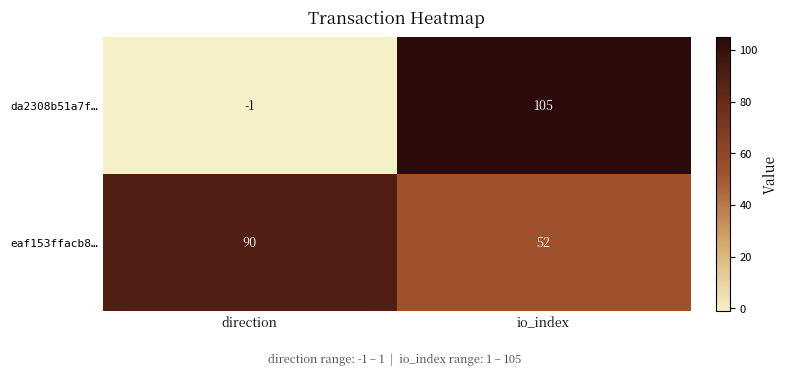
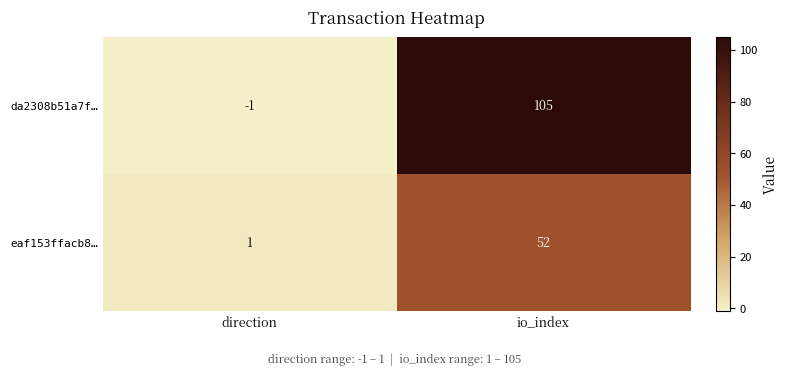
eaf153ffacb8…, direction: 90 -> 1
